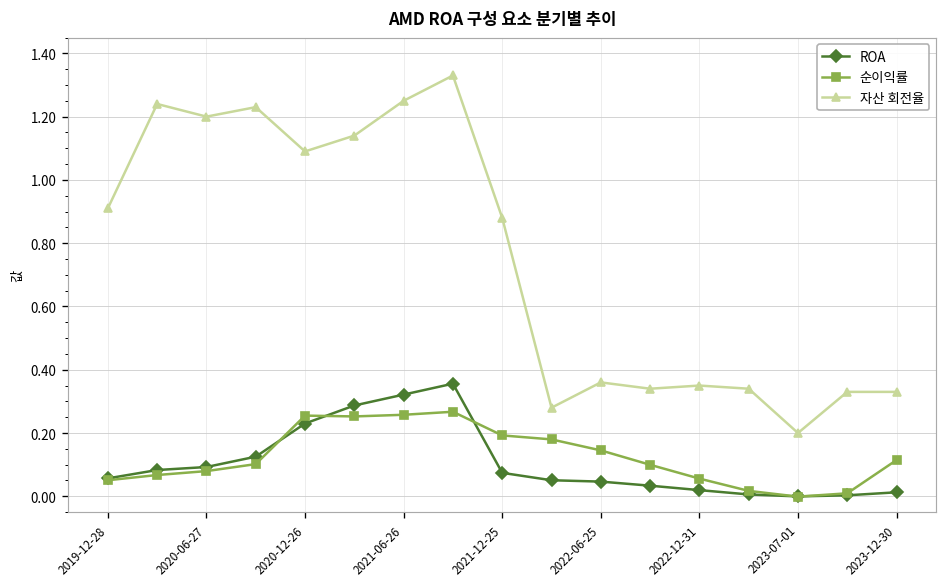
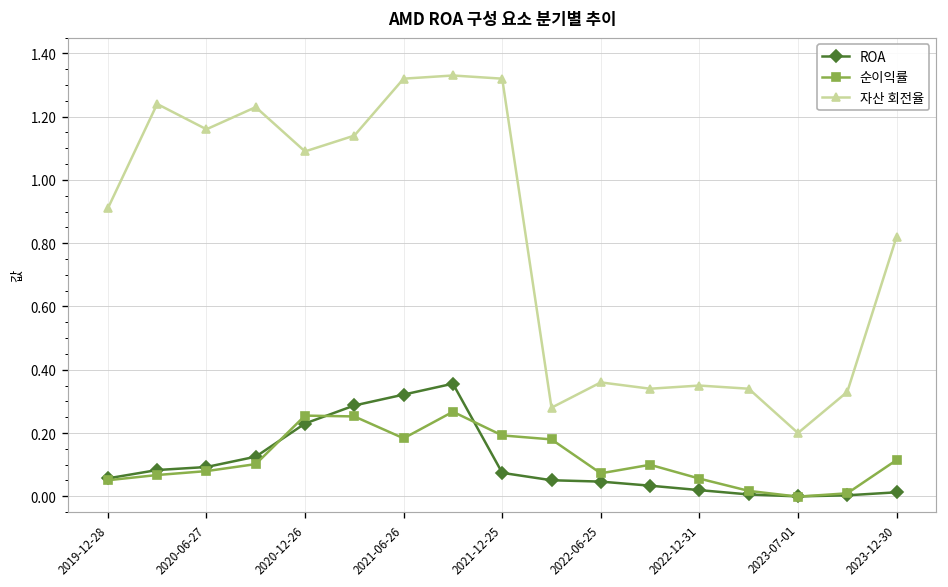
자산 회전율, 2020-06-27: 1.20 -> 1.16
순이익률, 2021-06-26: 0.26 -> 0.18
자산 회전율, 2021-06-26: 1.25 -> 1.32
자산 회전율, 2021-12-25: 0.88 -> 1.32
순이익률, 2022-06-25: 0.15 -> 0.07
자산 회전율, 2023-12-30: 0.33 -> 0.82
